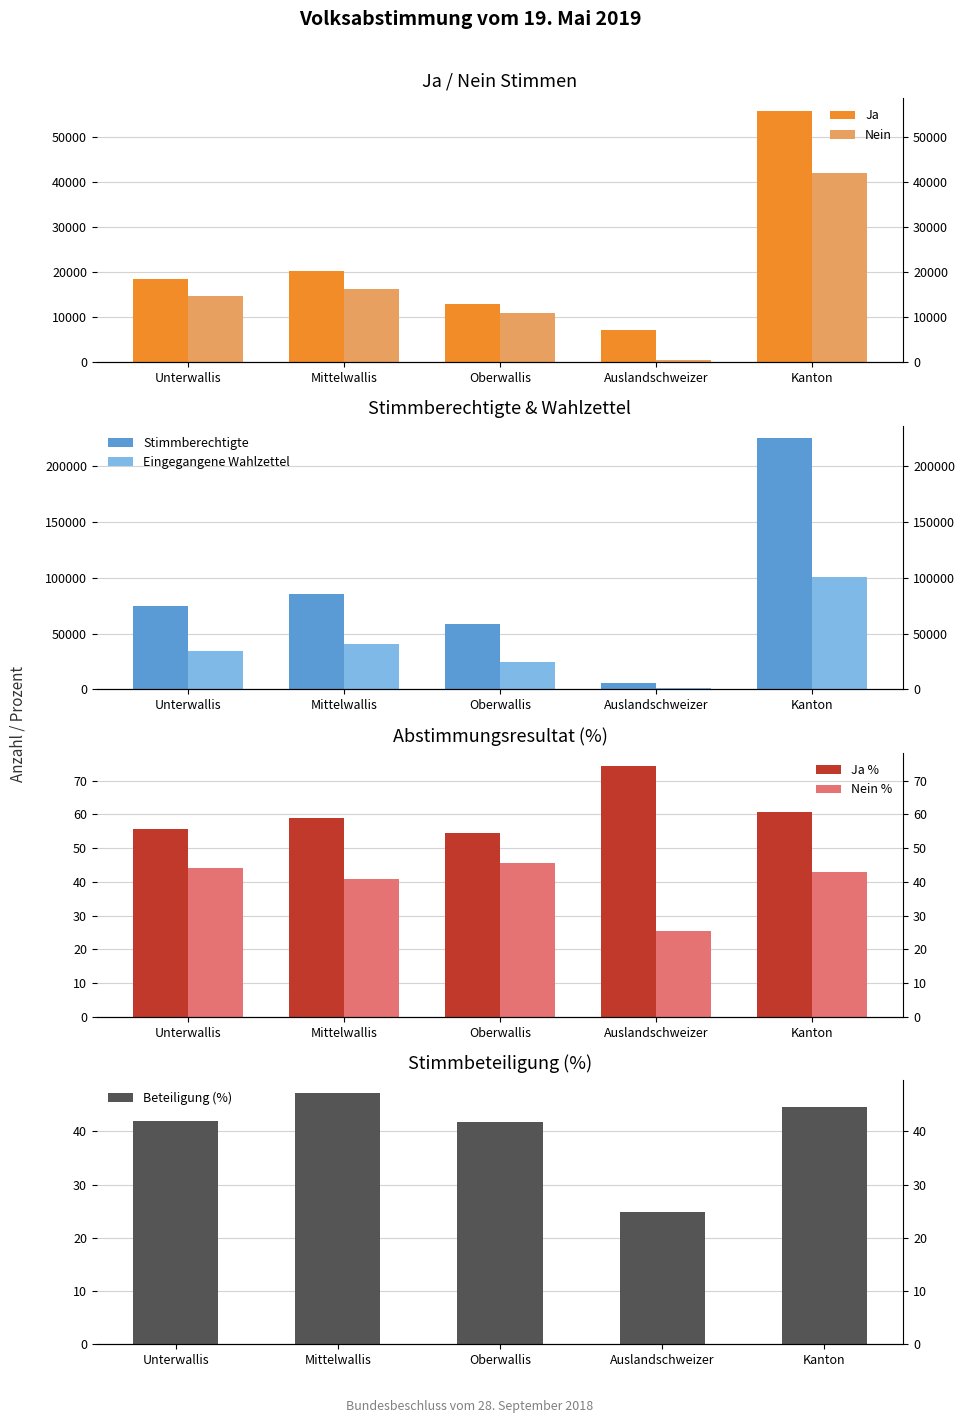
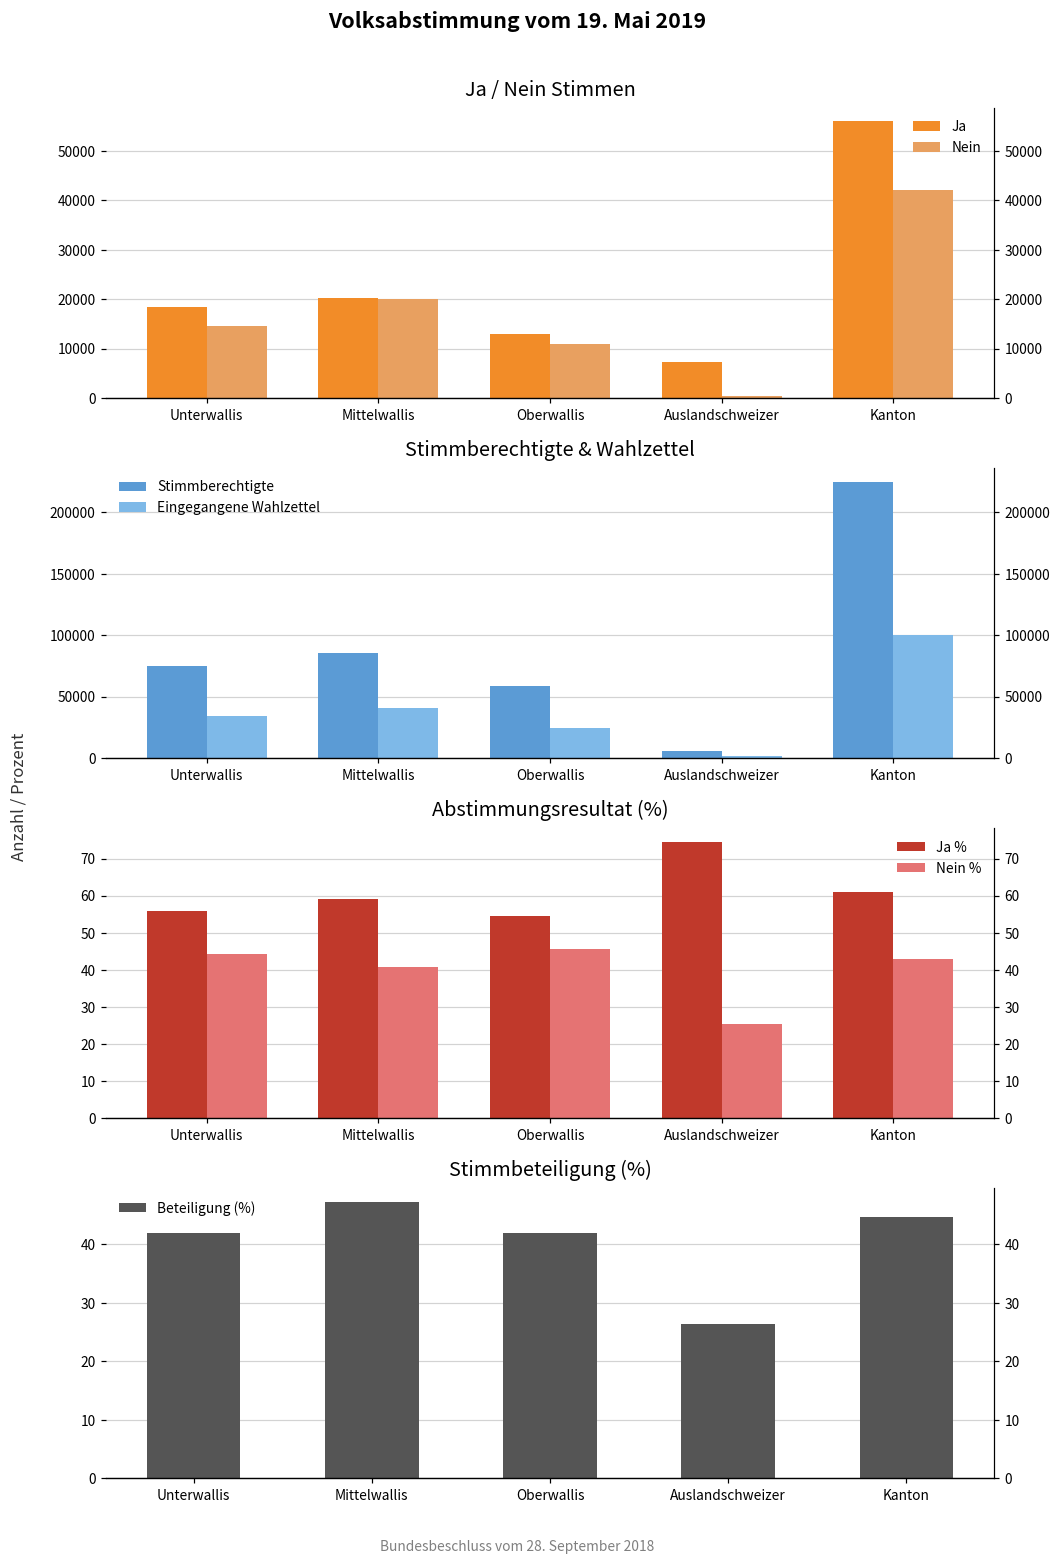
Ja / Nein Stimmen, Nein, Mittelwallis: 16000 -> 20000
Stimmbeteiligung (%), Auslandschweizer: 25 -> 26
